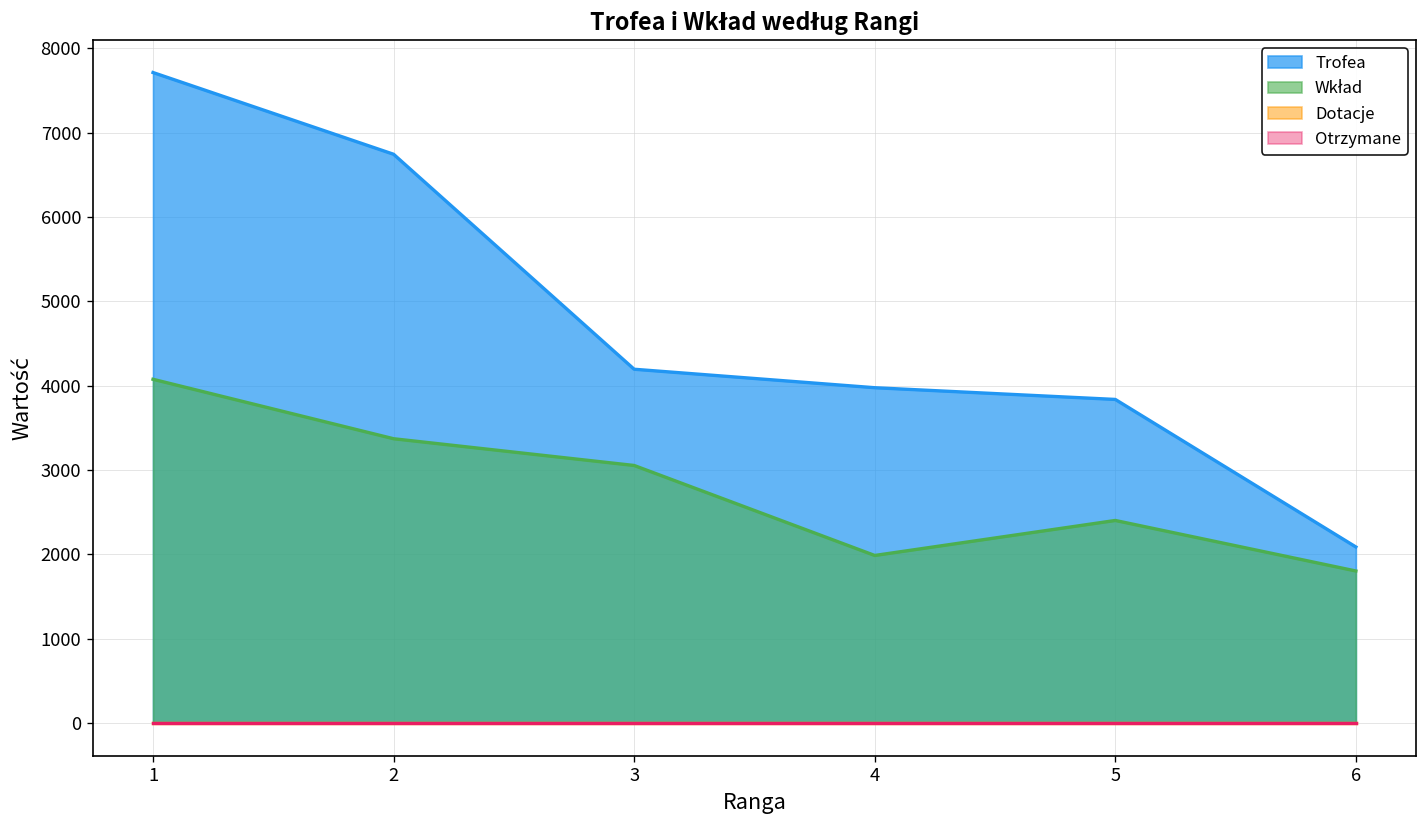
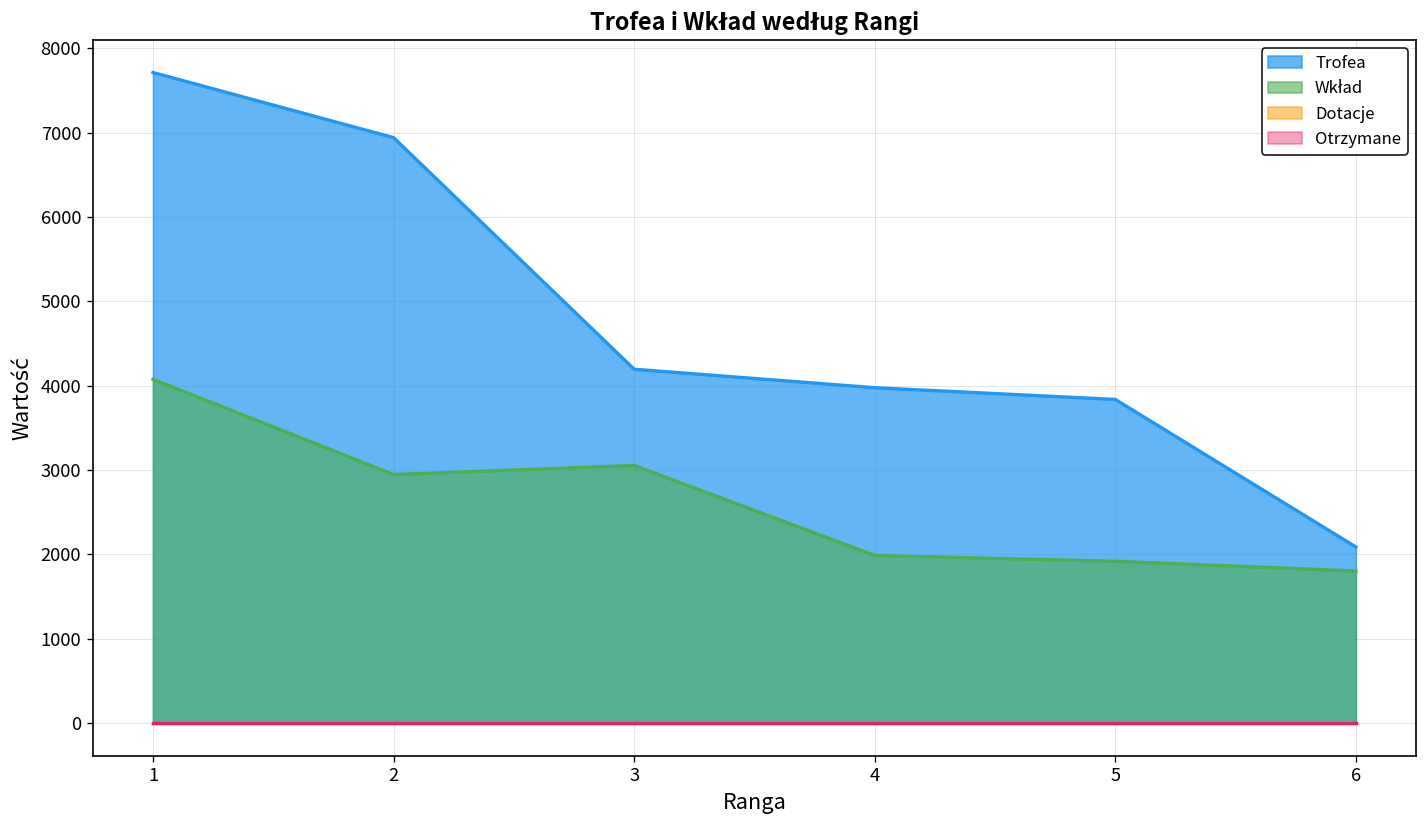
Trofea, 2: 6700 -> 6900
Wkład, 2: 3400 -> 2900
Wkład, 5: 2400 -> 1900
